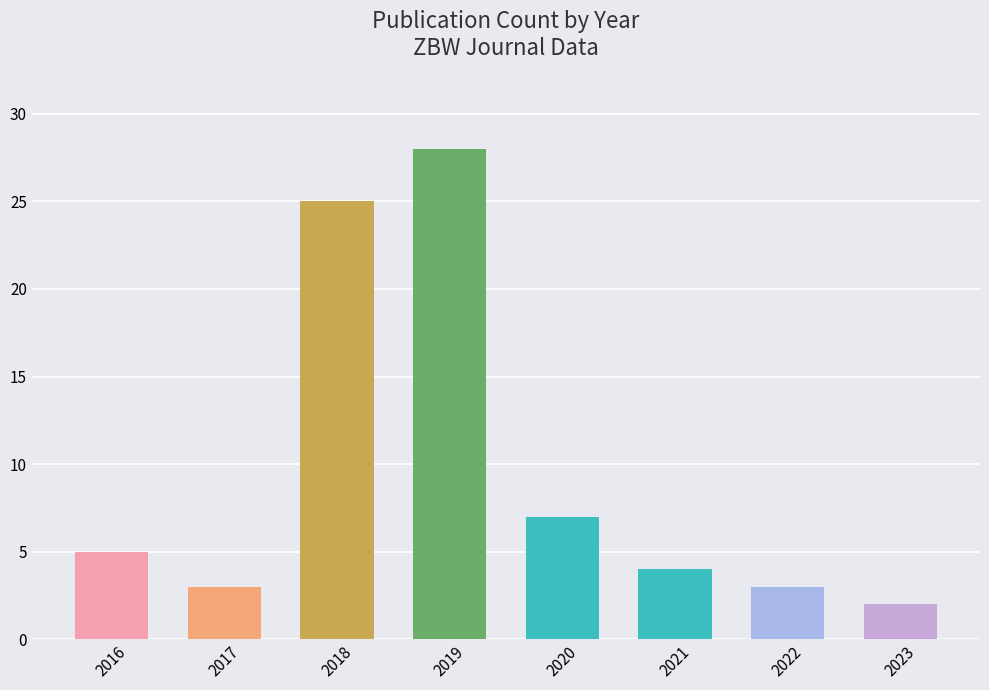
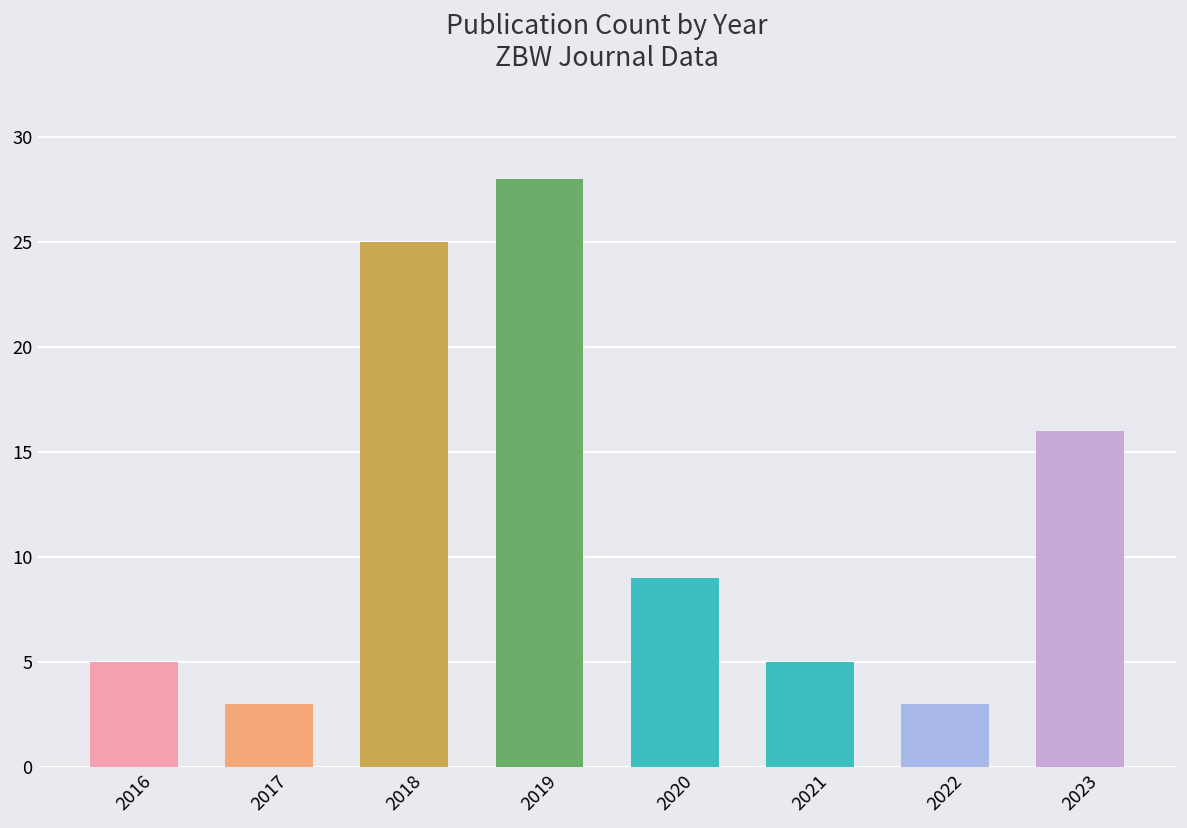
2020: 7 -> 9
2021: 4 -> 5
2023: 2 -> 16
